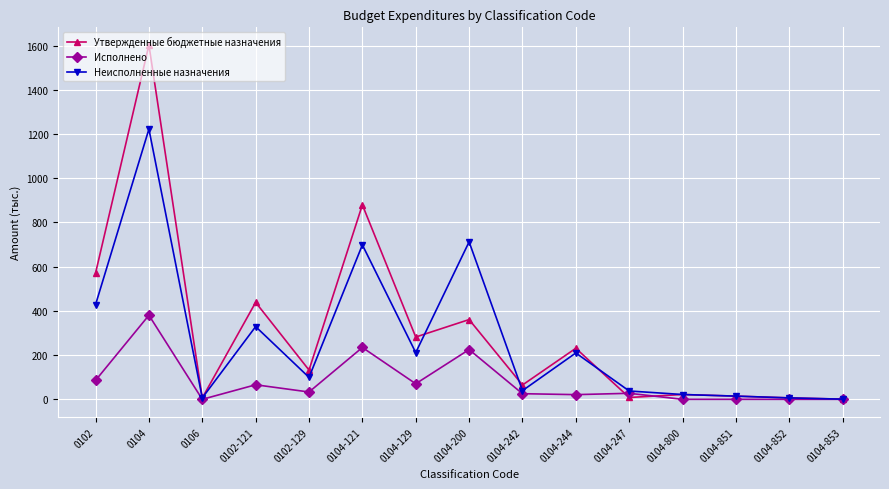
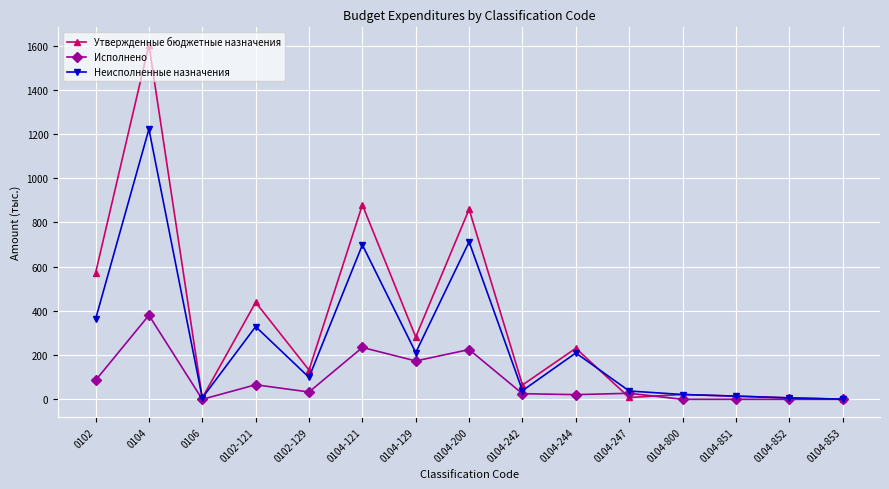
Неисполненные назначения, 0102: 430 -> 360
Исполнено, 0104-129: 70 -> 170
Утвержденные бюджетные назначения, 0104-200: 360 -> 860
